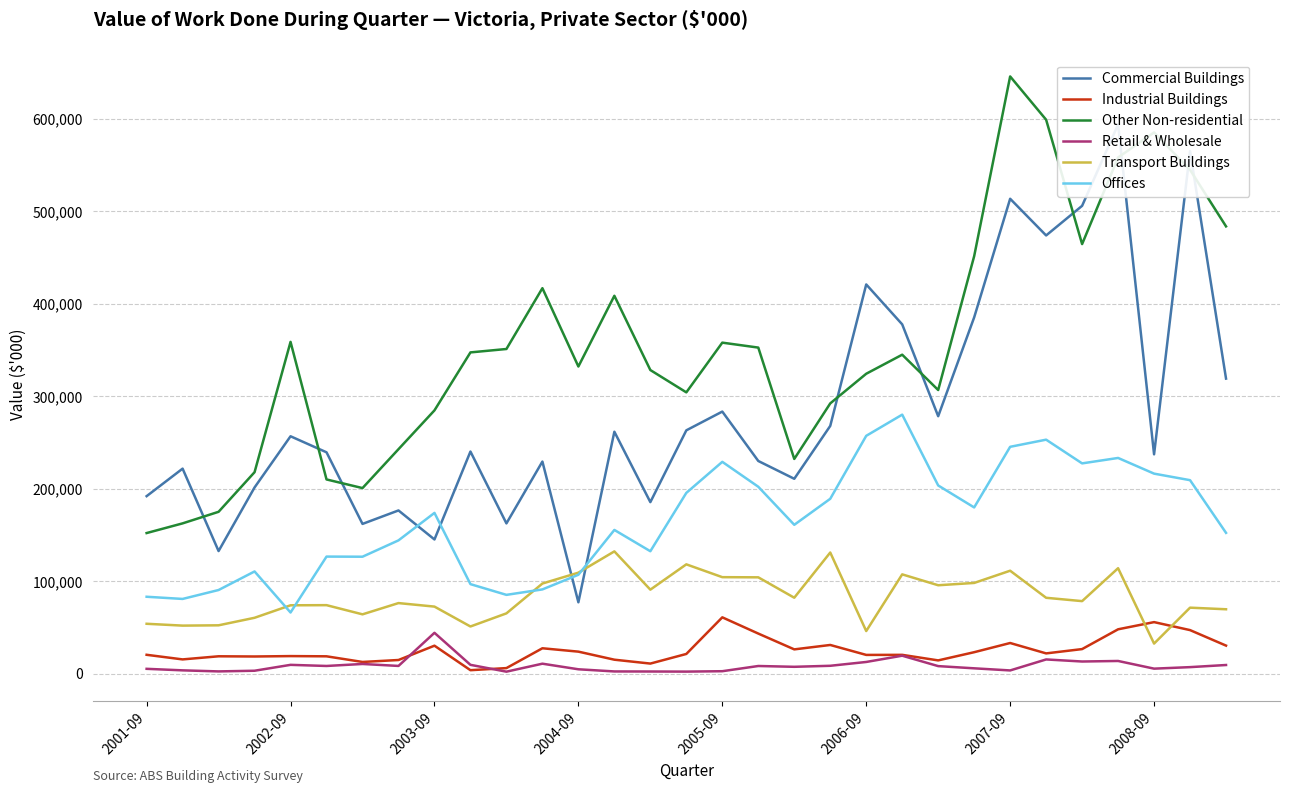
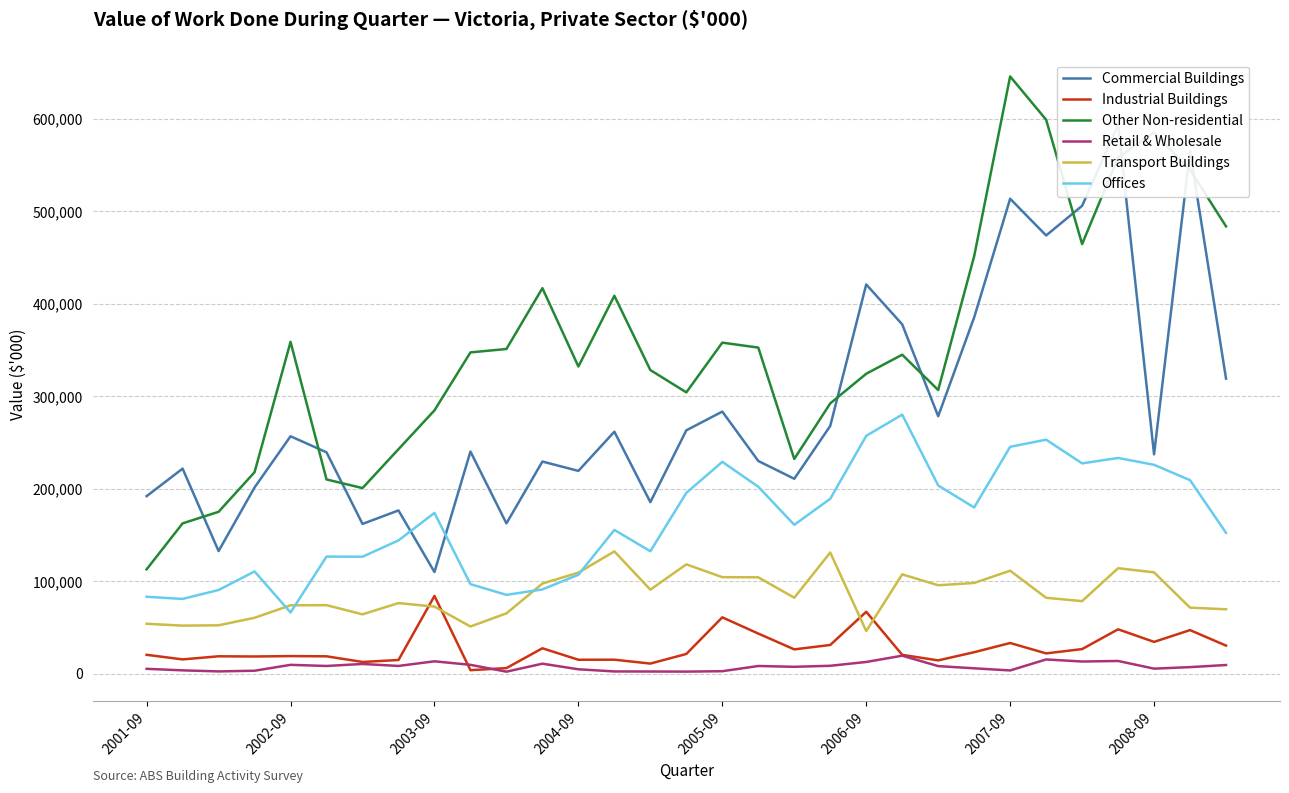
Other Non-residential, 2001-09: 150,000 -> 110,000
Commercial Buildings, 2003-09: 150,000 -> 110,000
Industrial Buildings, 2003-09: 30,000 -> 80,000
Retail & Wholesale, 2003-09: 40,000 -> 10,000
Commercial Buildings, 2004-09: 80,000 -> 220,000
Industrial Buildings, 2004-09: 24,000 -> 15,000
Industrial Buildings, 2006-09: 20,000 -> 70,000
Industrial Buildings, 2008-09: 60,000 -> 30,000
Transport Buildings, 2008-09: 30,000 -> 110,000
Offices, 2008-09: 220,000 -> 230,000
